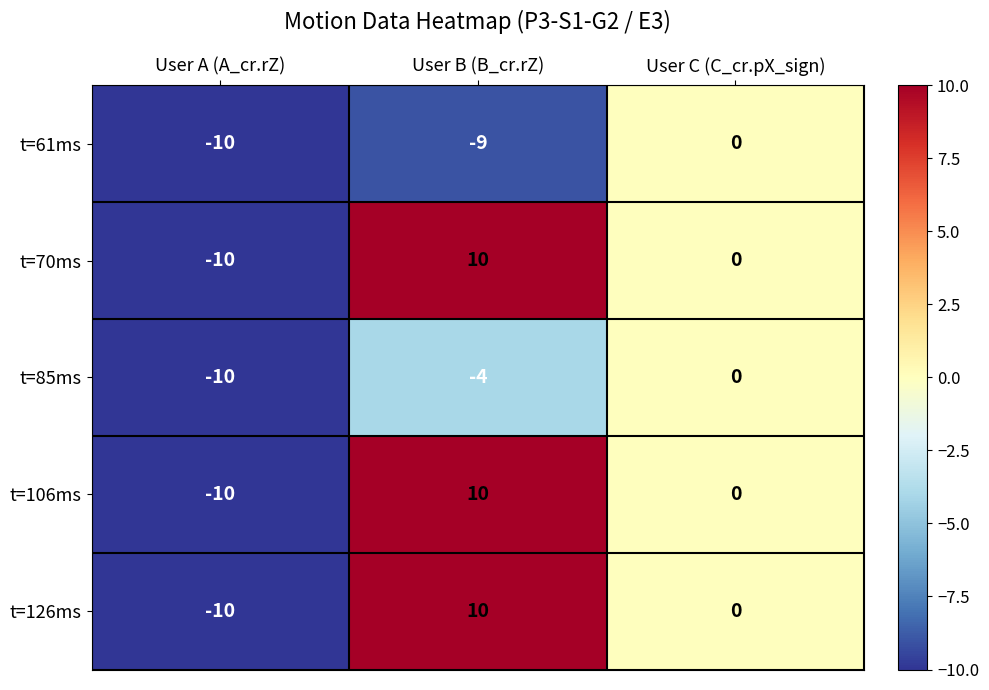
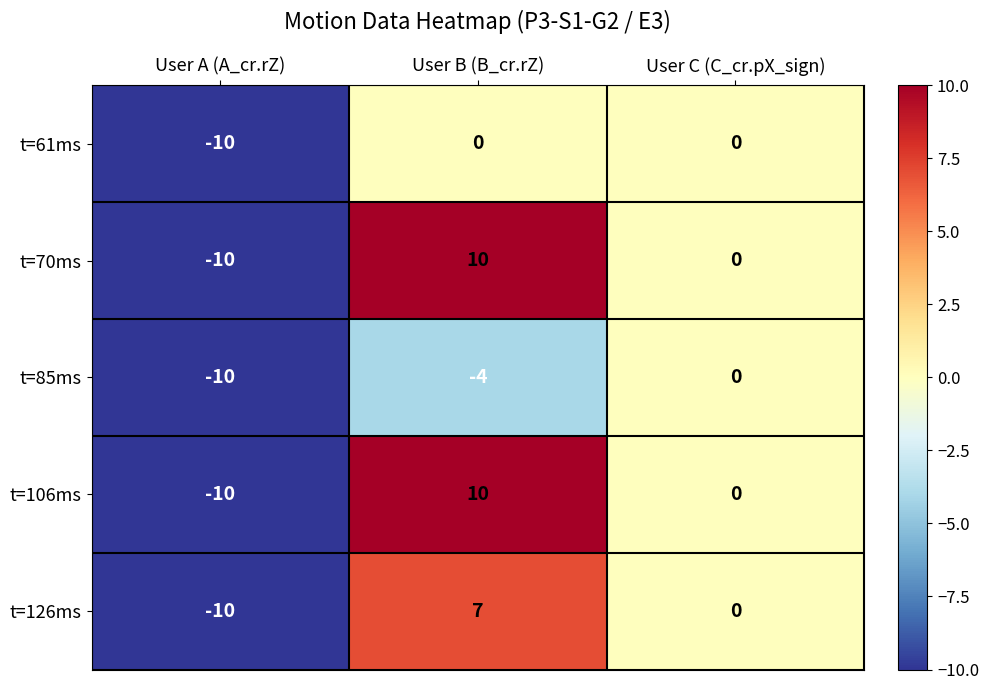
t=61ms, User B (B_cr.rZ): -9 -> 0
t=126ms, User B (B_cr.rZ): 10 -> 7
